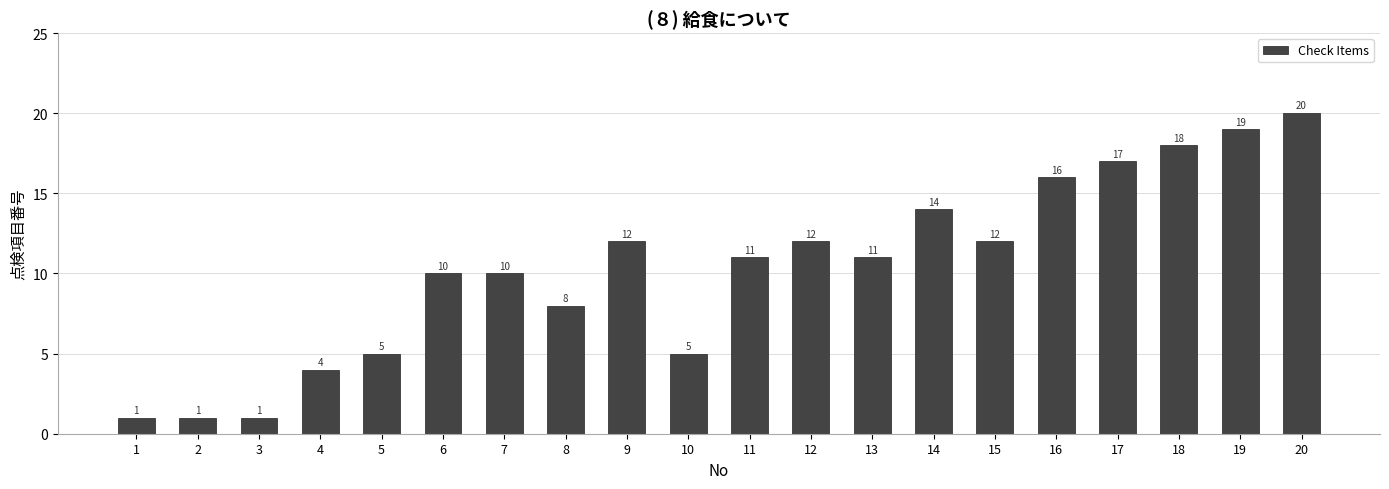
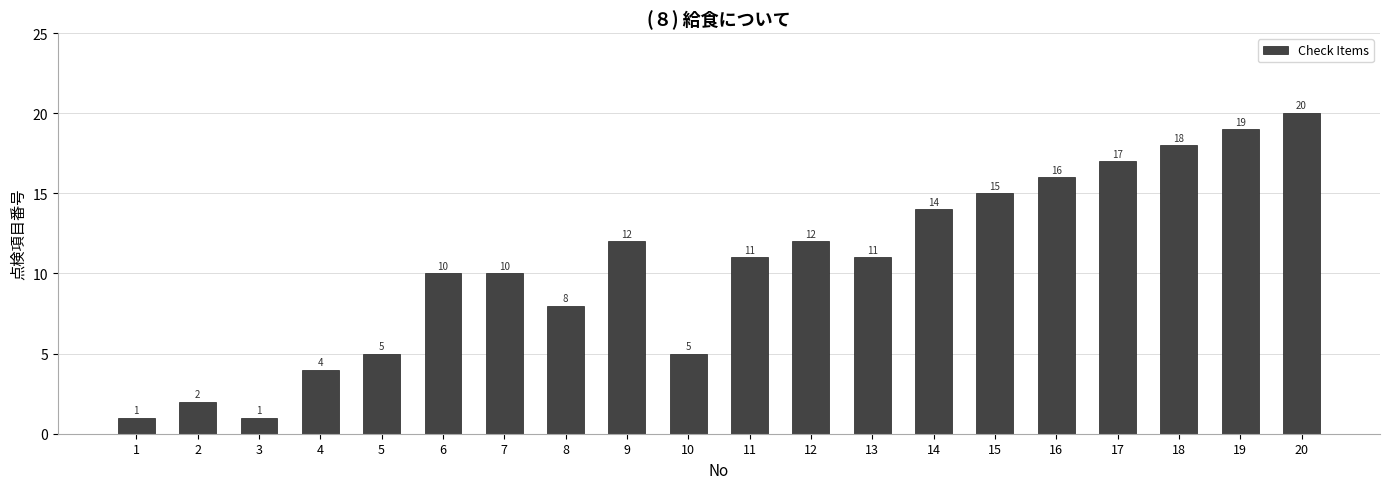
2: 1 -> 2
15: 12 -> 15
